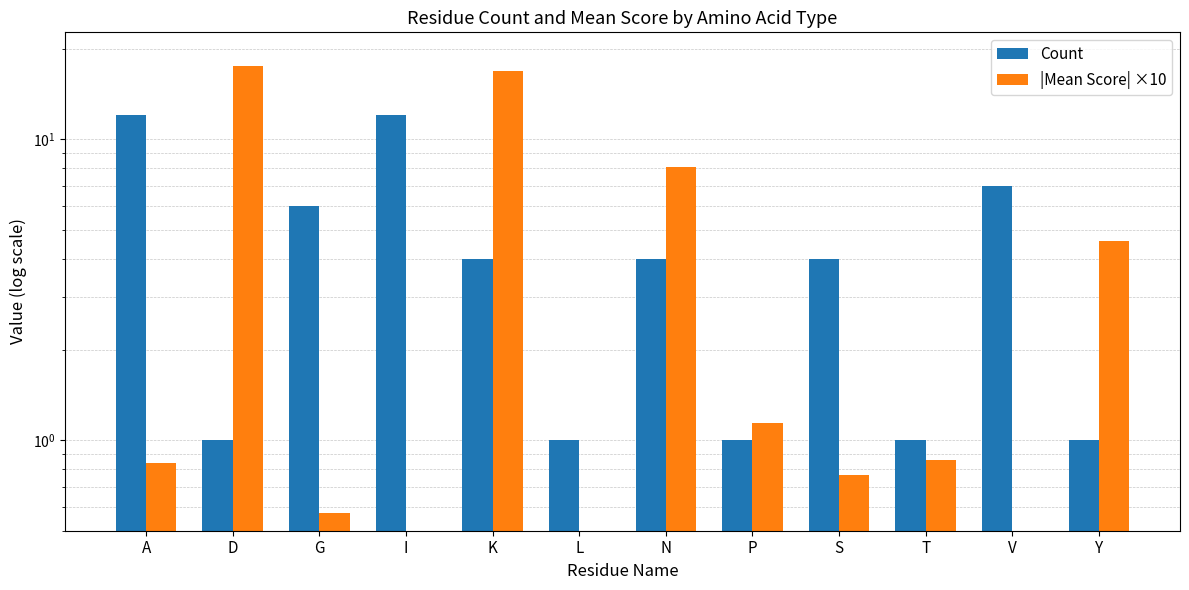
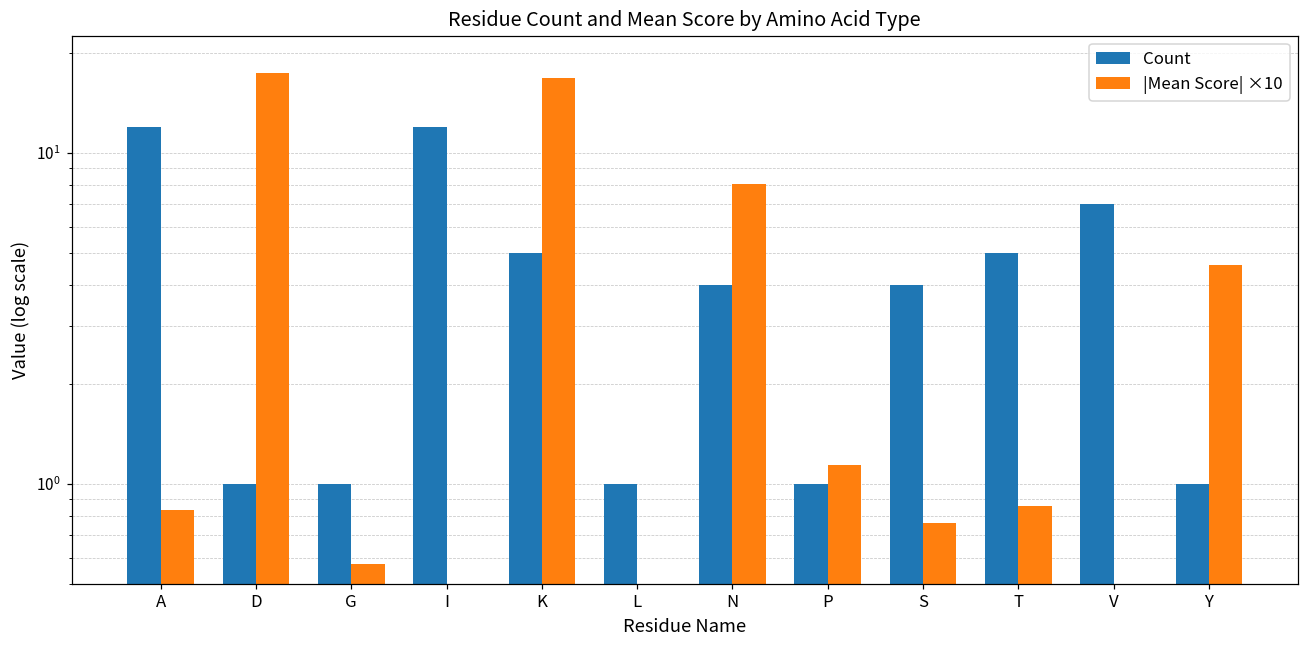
Count, G: 6 -> 1
Count, K: 4 -> 5
Count, T: 1 -> 5
